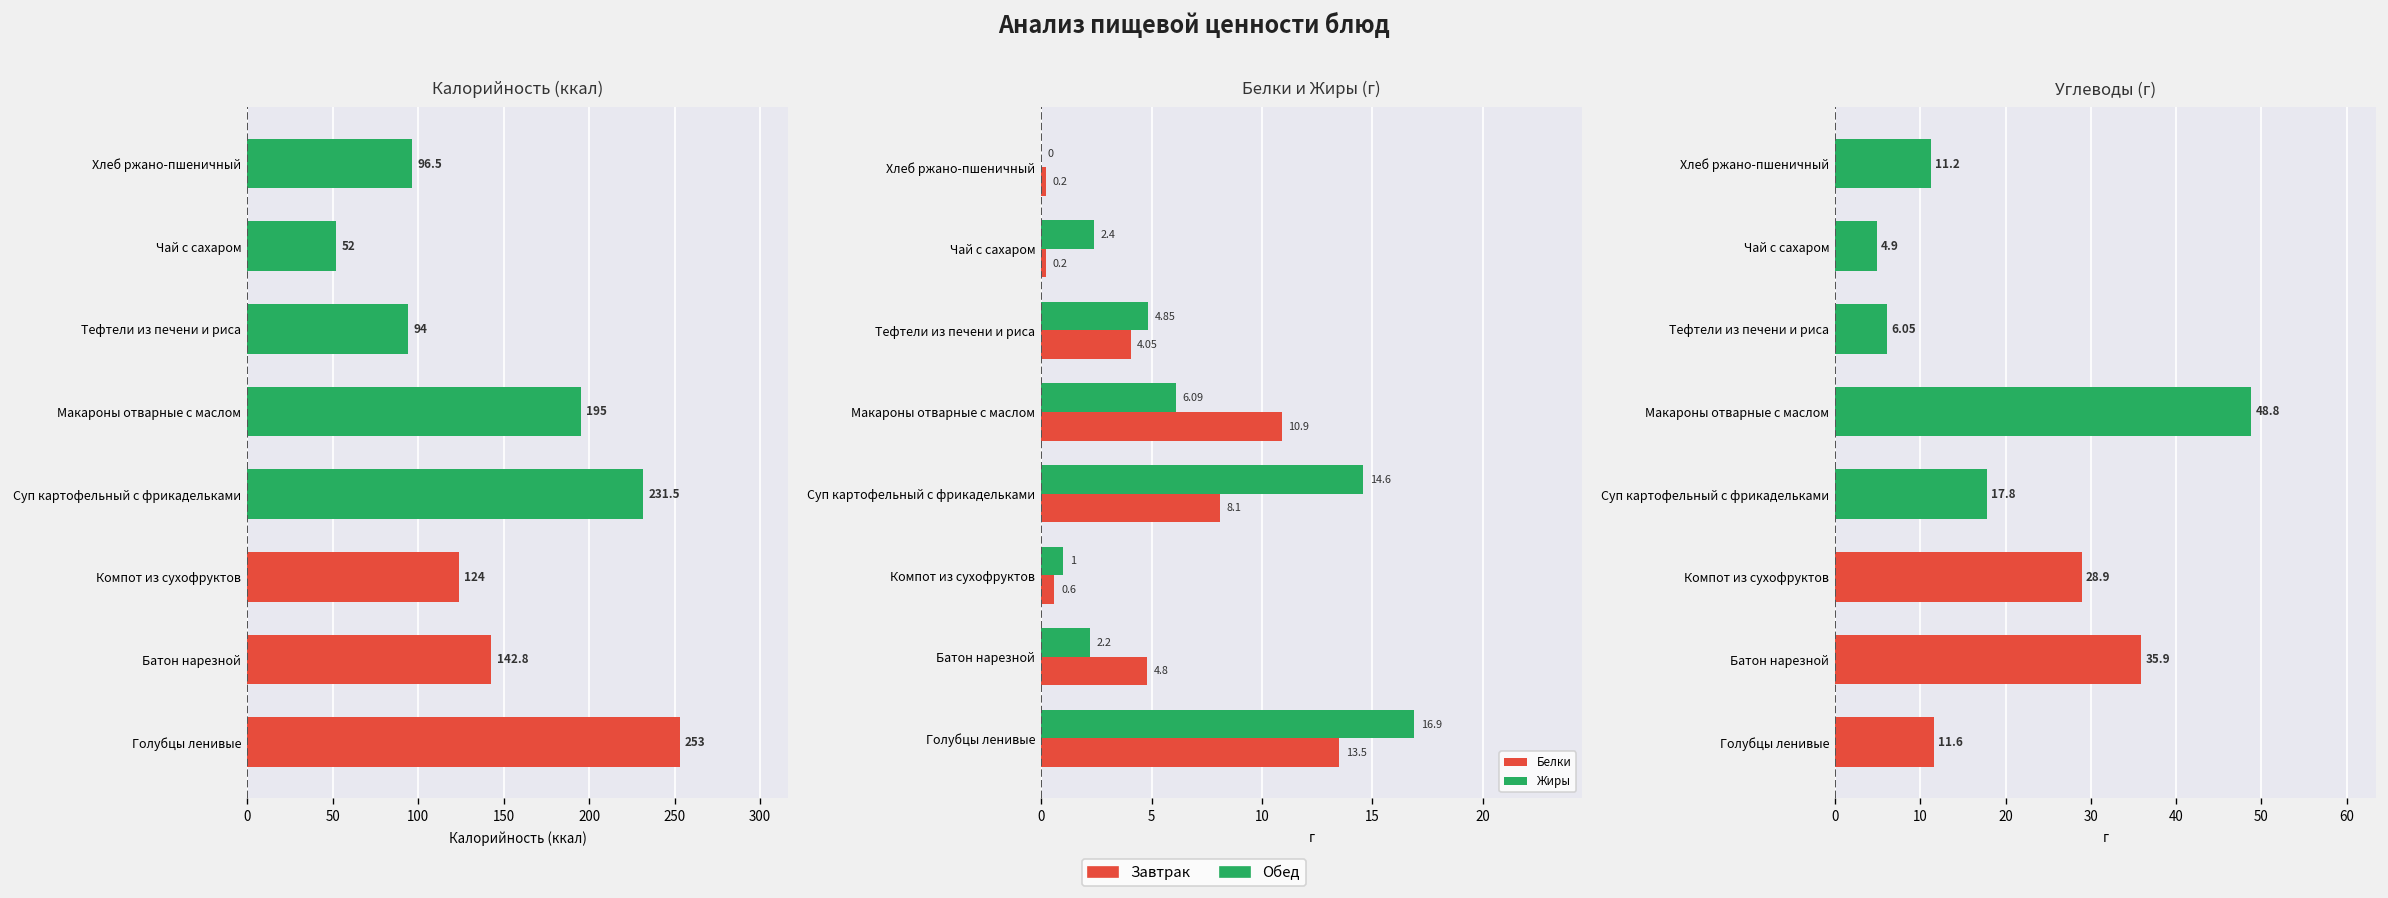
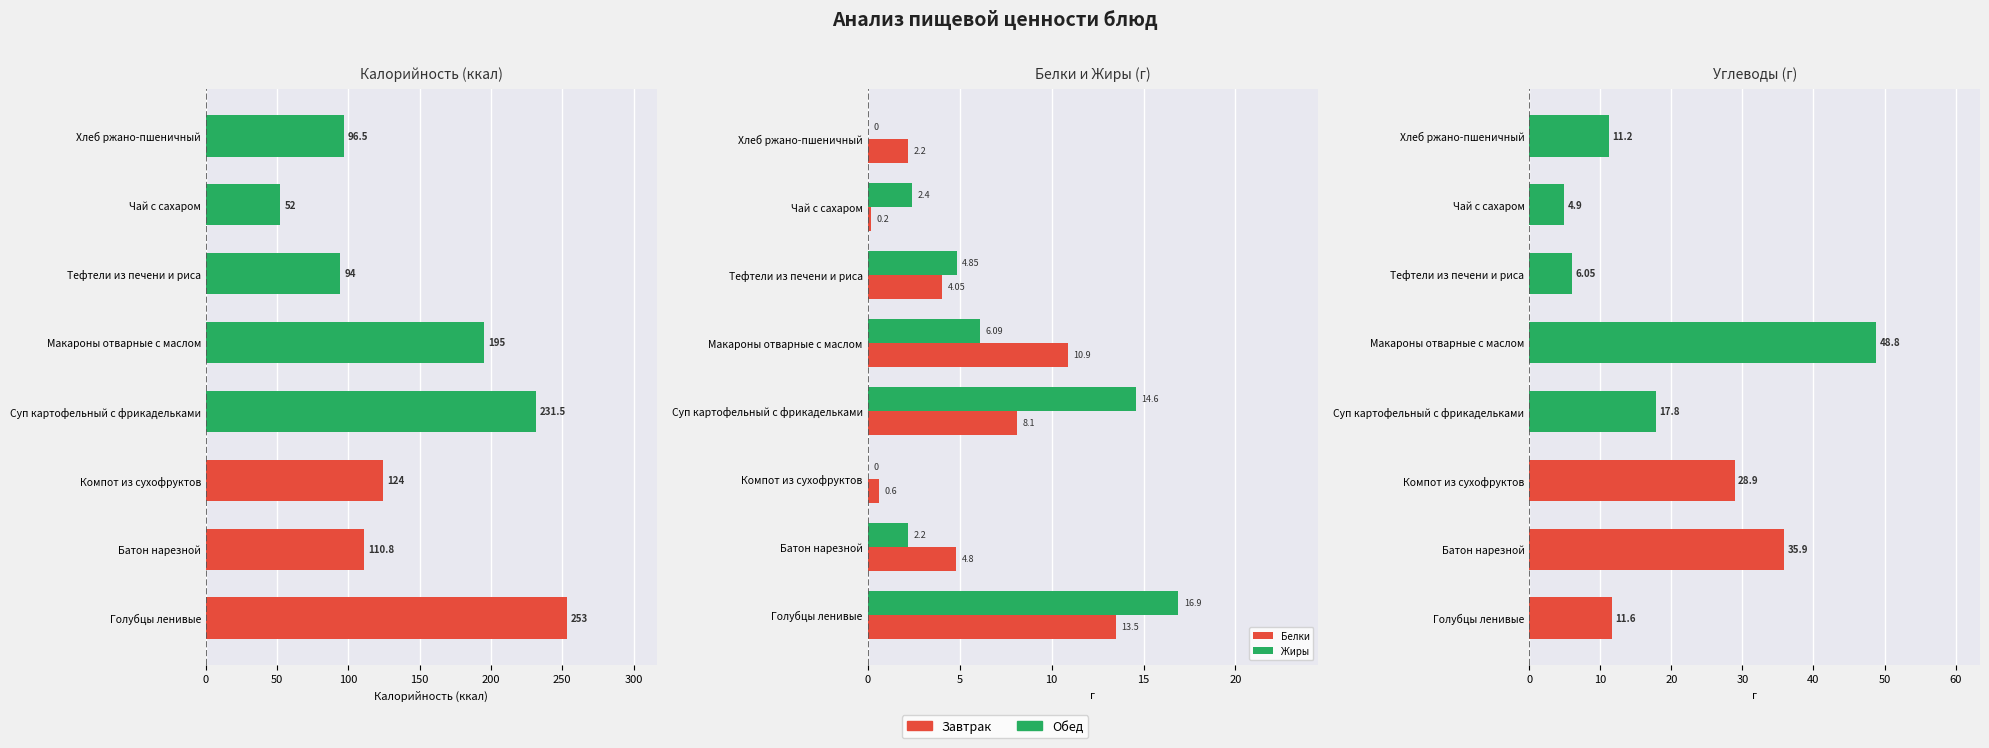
Калорийность (ккал), Батон нарезной: 142.8 -> 110.8
Белки и Жиры (г), Белки, Хлеб ржано-пшеничный: 0.2 -> 2.2
Белки и Жиры (г), Жиры, Компот из сухофруктов: 1 -> 0
